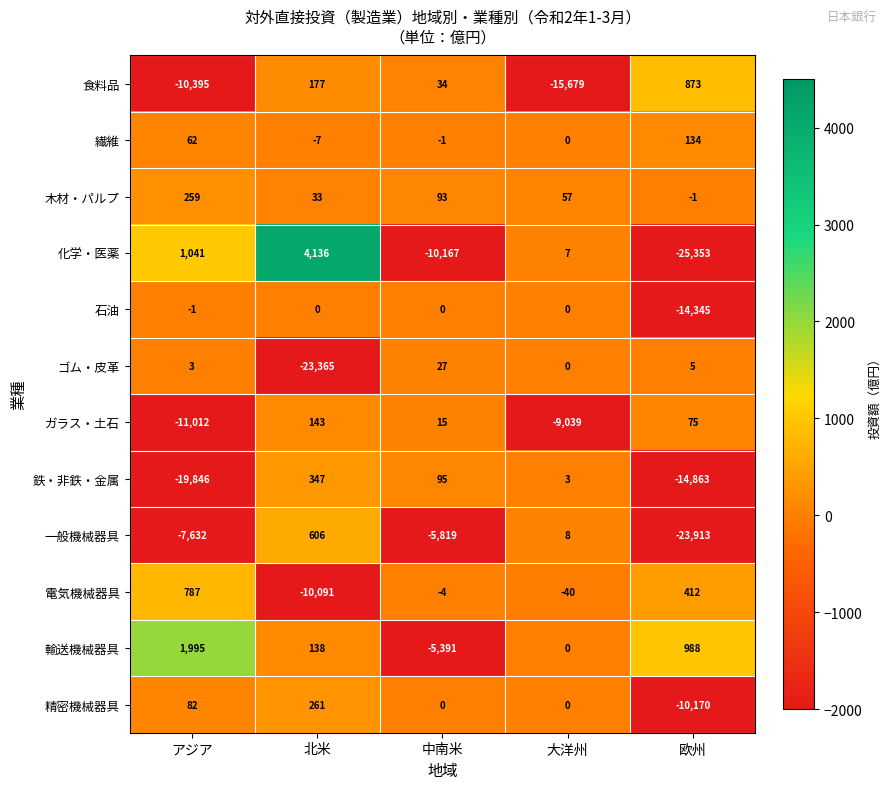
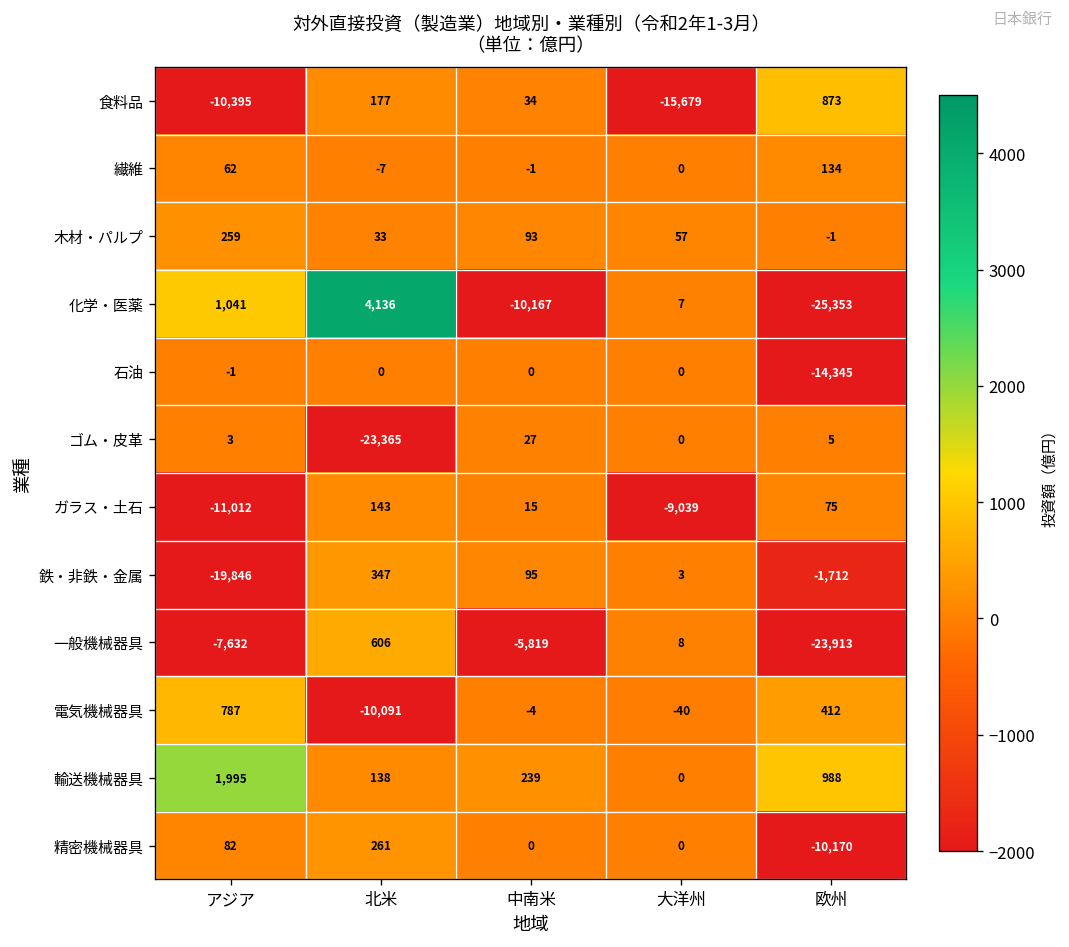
鉄・非鉄・金属, 欧州: -14,863 -> -1,712
輸送機械器具, 中南米: -5,391 -> 239
